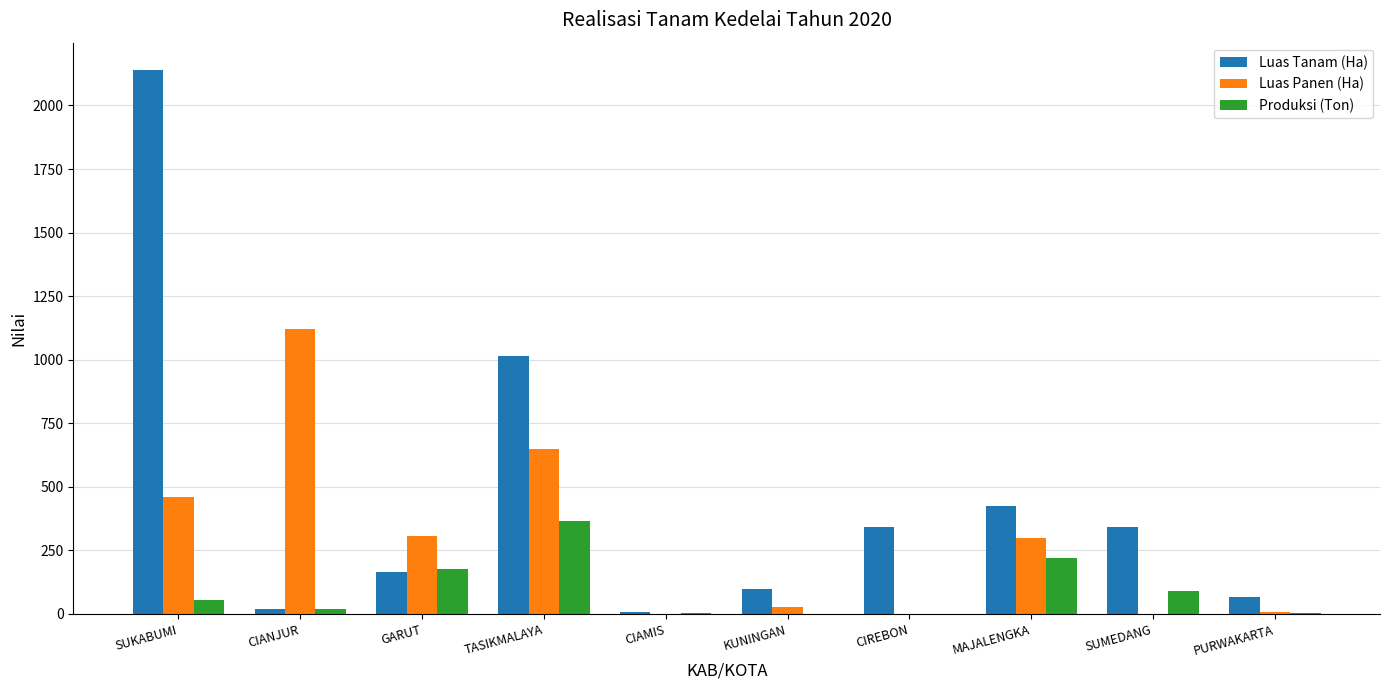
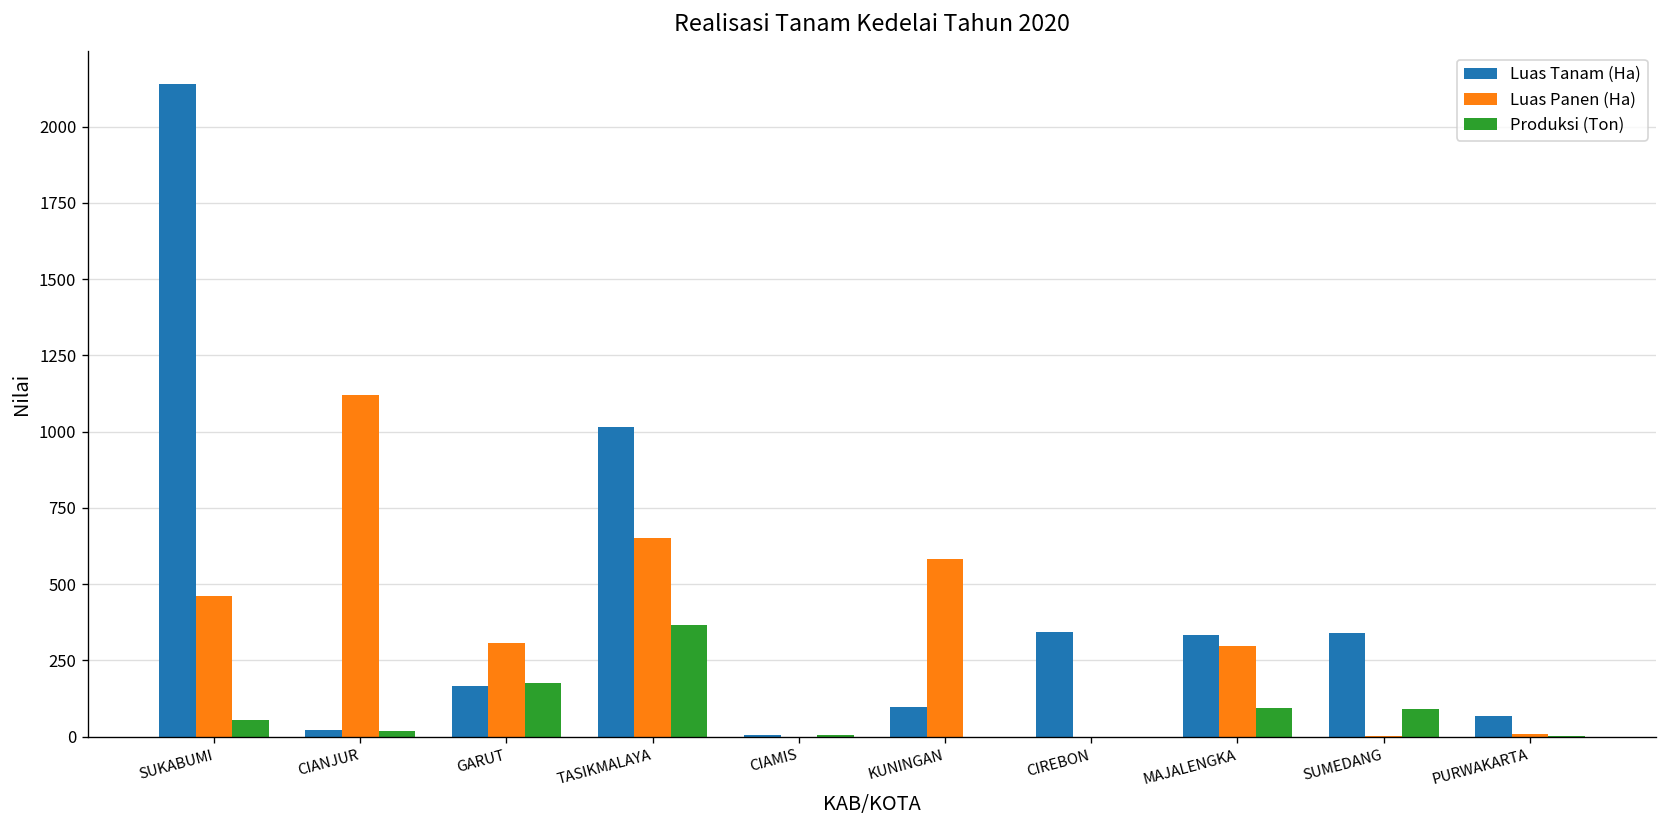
Luas Panen (Ha), KUNINGAN: 30 -> 580
Luas Tanam (Ha), MAJALENGKA: 420 -> 330
Produksi (Ton), MAJALENGKA: 220 -> 90
